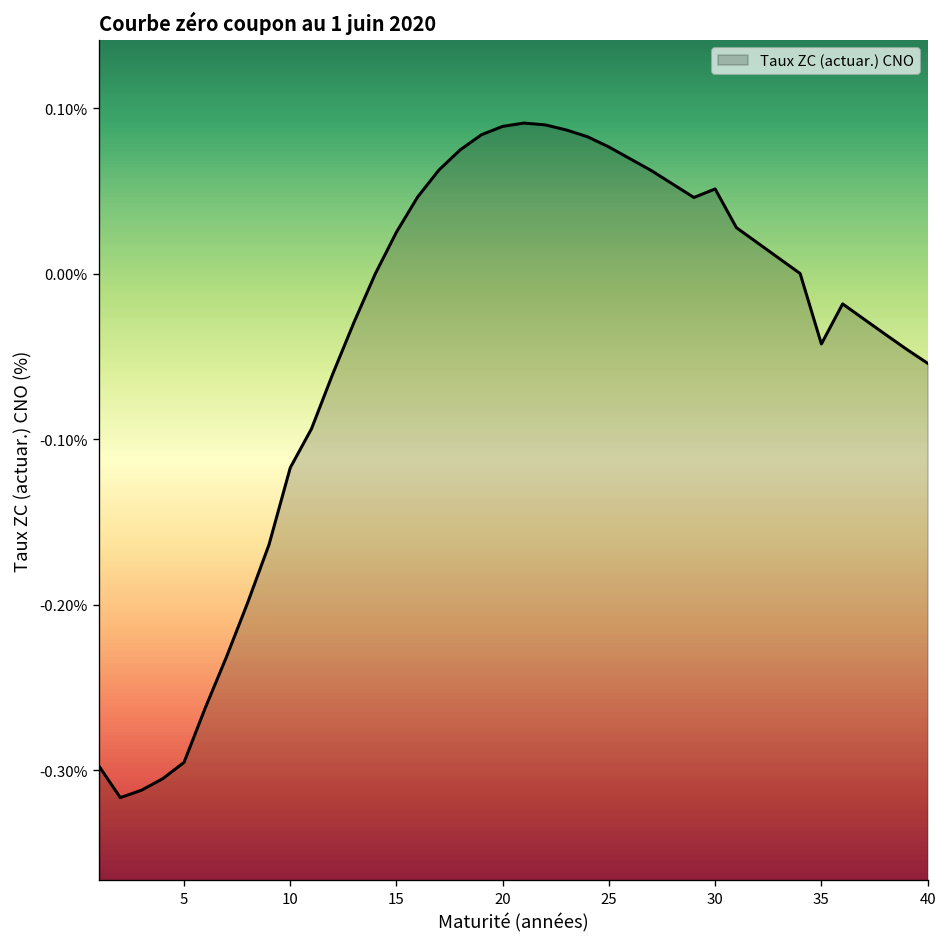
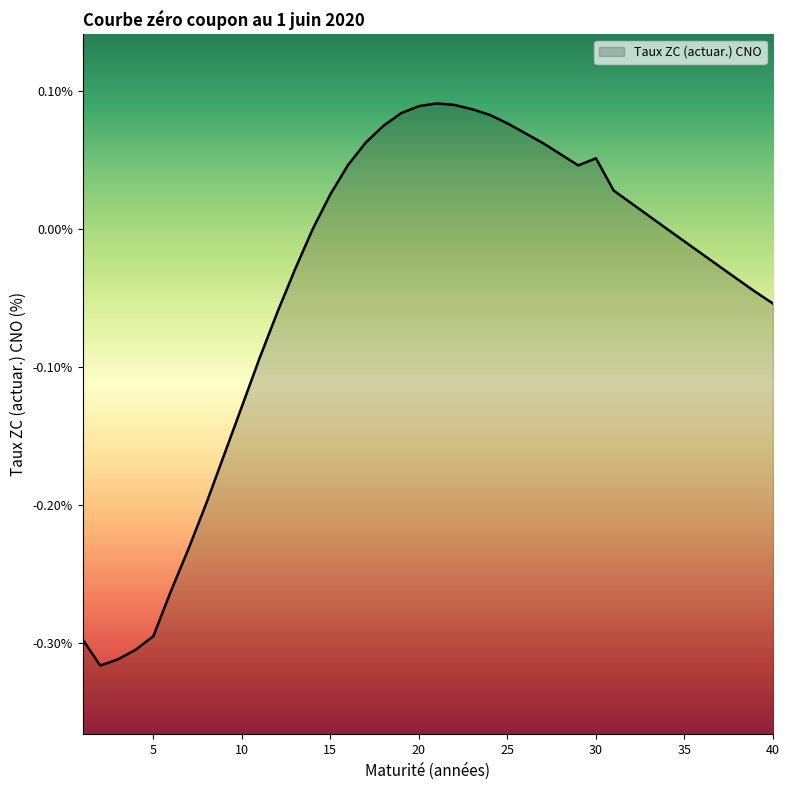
10: -0.117% -> -0.129%
35: -0.042% -> -0.009%
